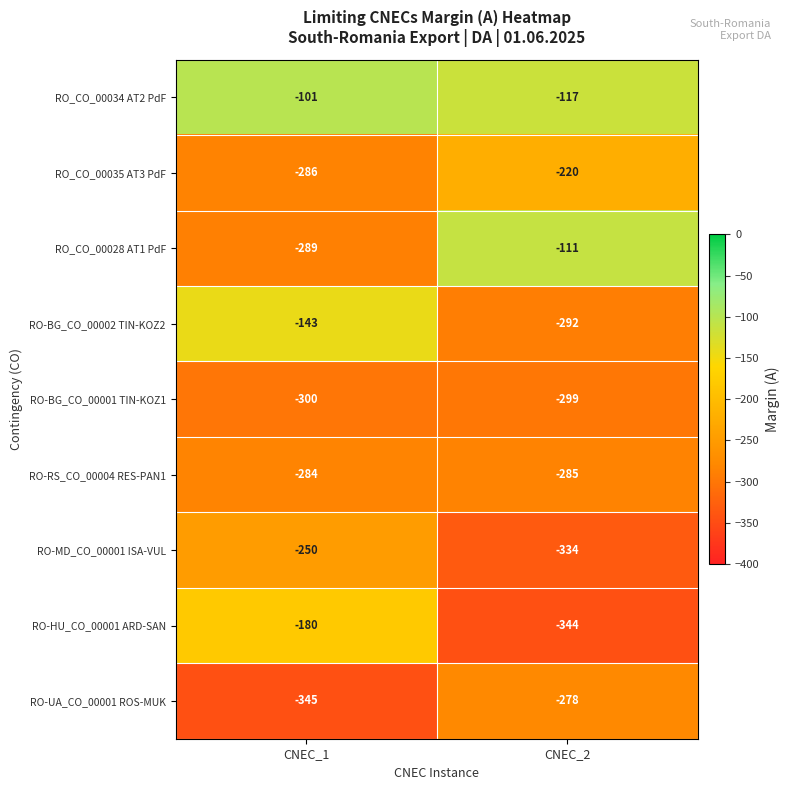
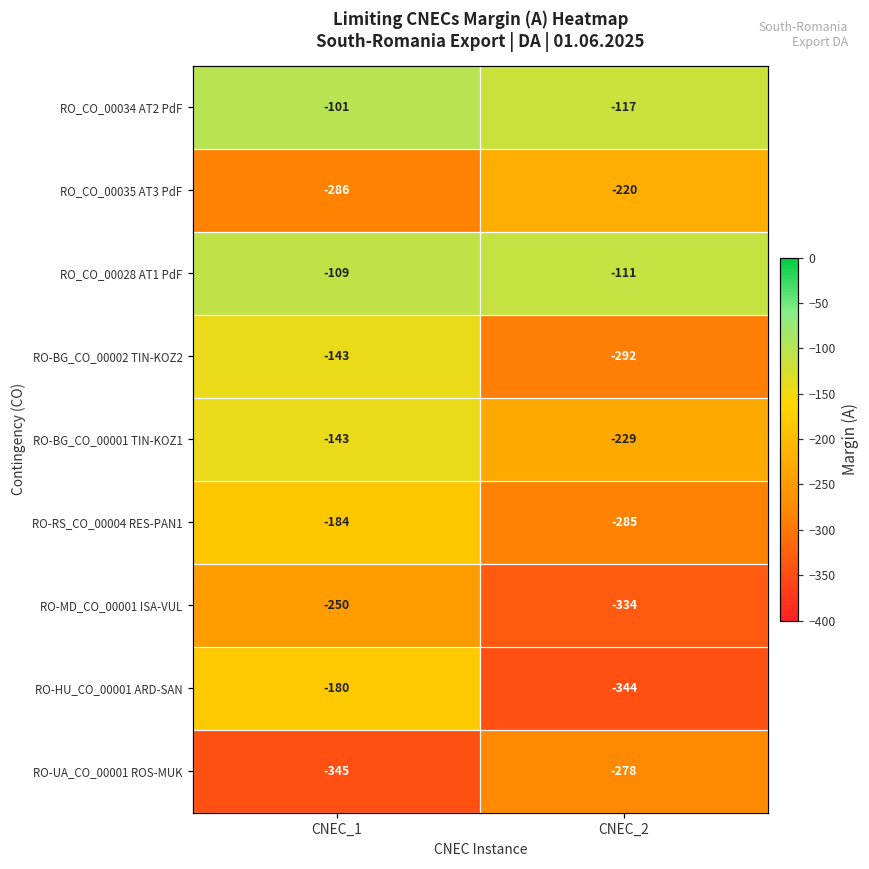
RO_CO_00028 AT1 PdF, CNEC_1: -289 -> -109
RO-BG_CO_00001 TIN-KOZ1, CNEC_1: -300 -> -143
RO-BG_CO_00001 TIN-KOZ1, CNEC_2: -299 -> -229
RO-RS_CO_00004 RES-PAN1, CNEC_1: -284 -> -184
